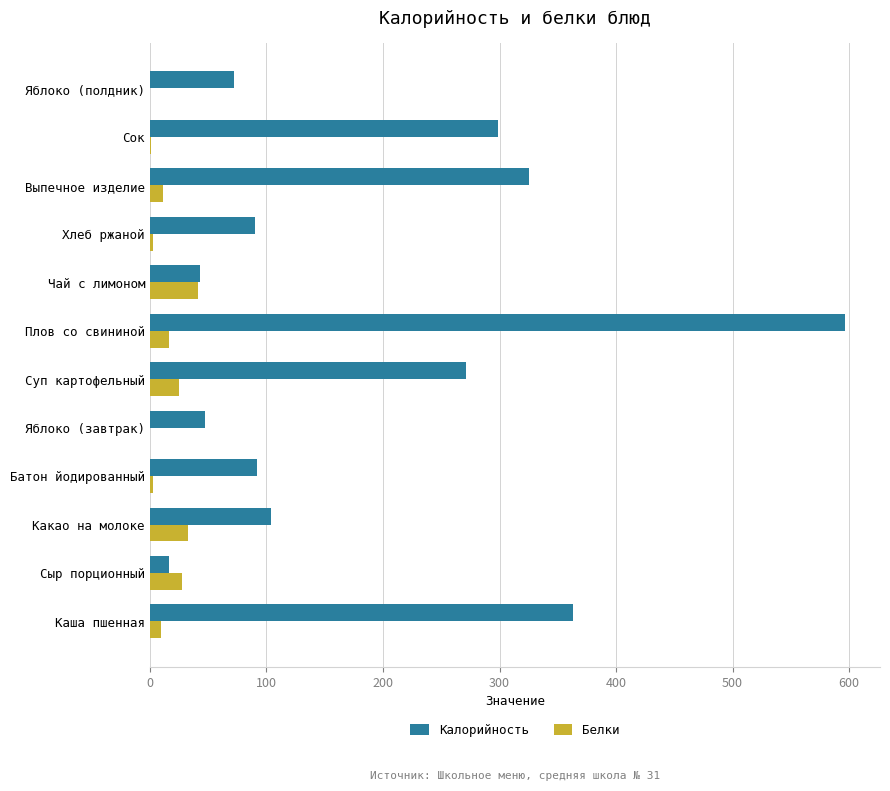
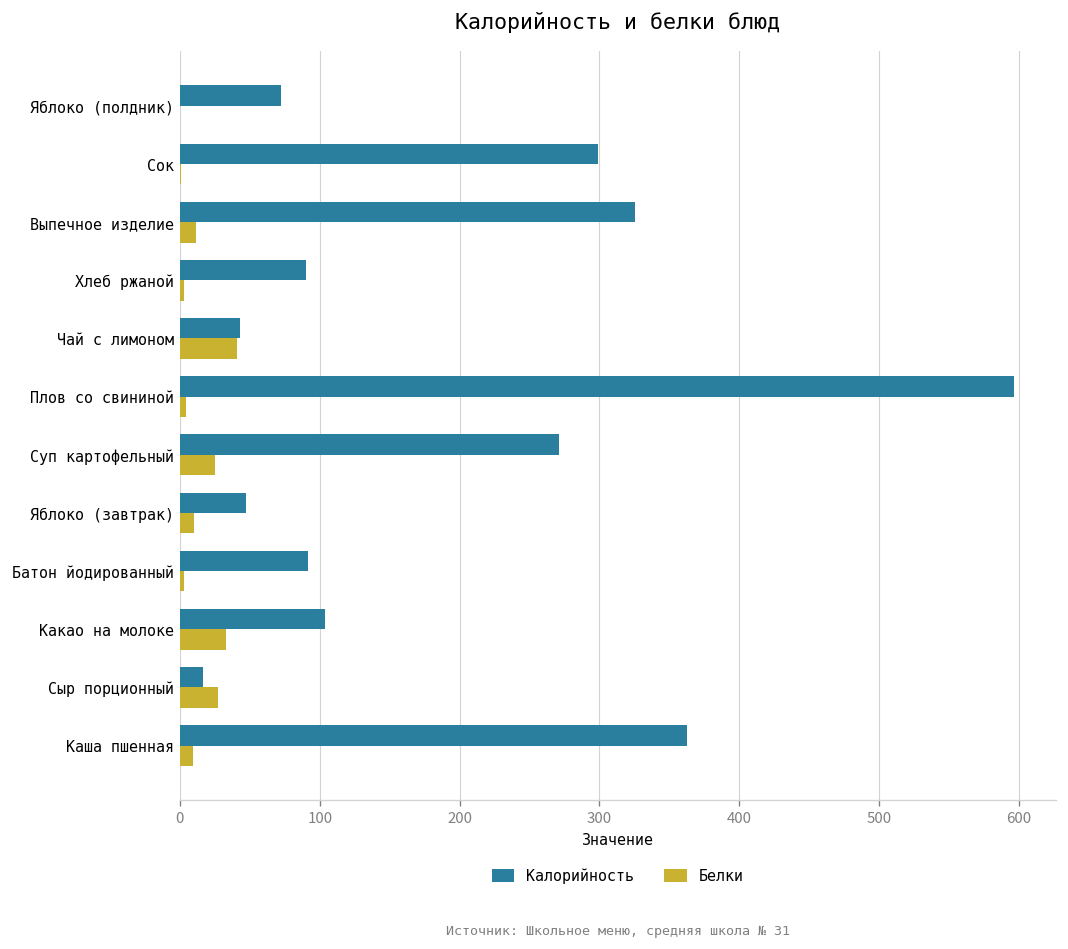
Белки, Плов со свининой: 16 -> 4
Белки, Яблоко (завтрак): 0 -> 10
